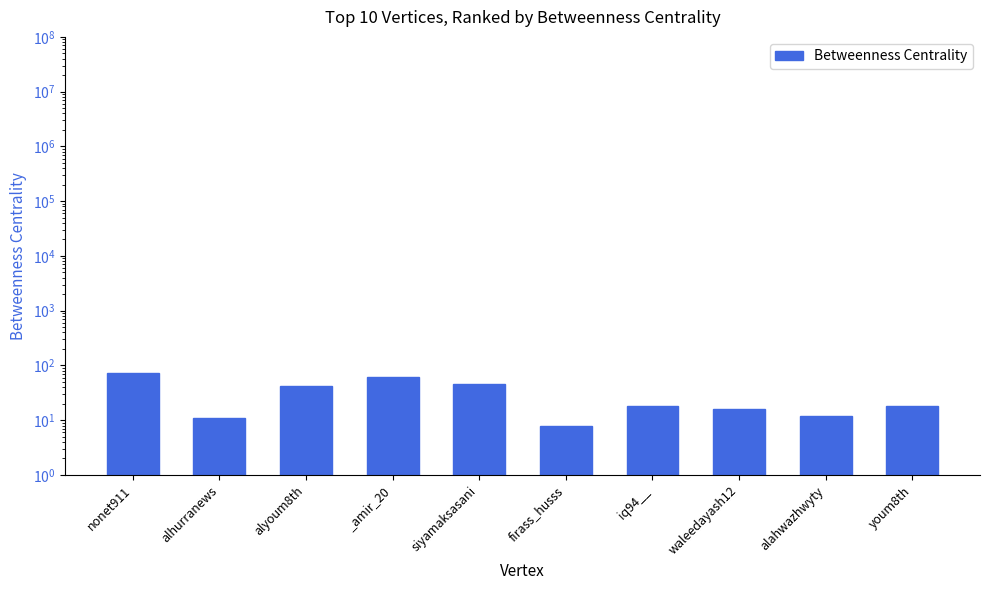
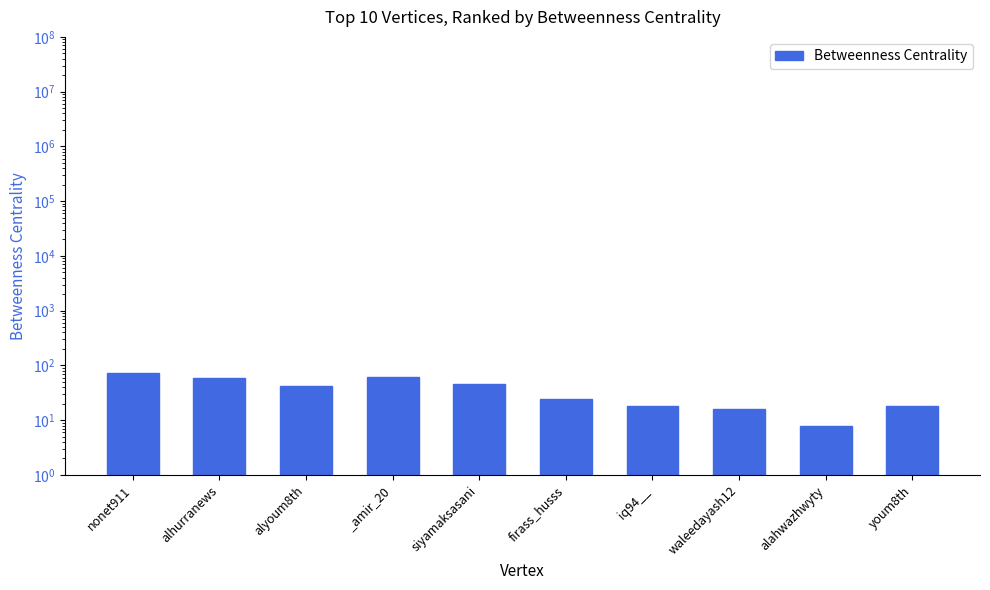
alhurranews: 11 -> 60
firass_husss: 8 -> 20
alahwazhwyty: 12 -> 8
